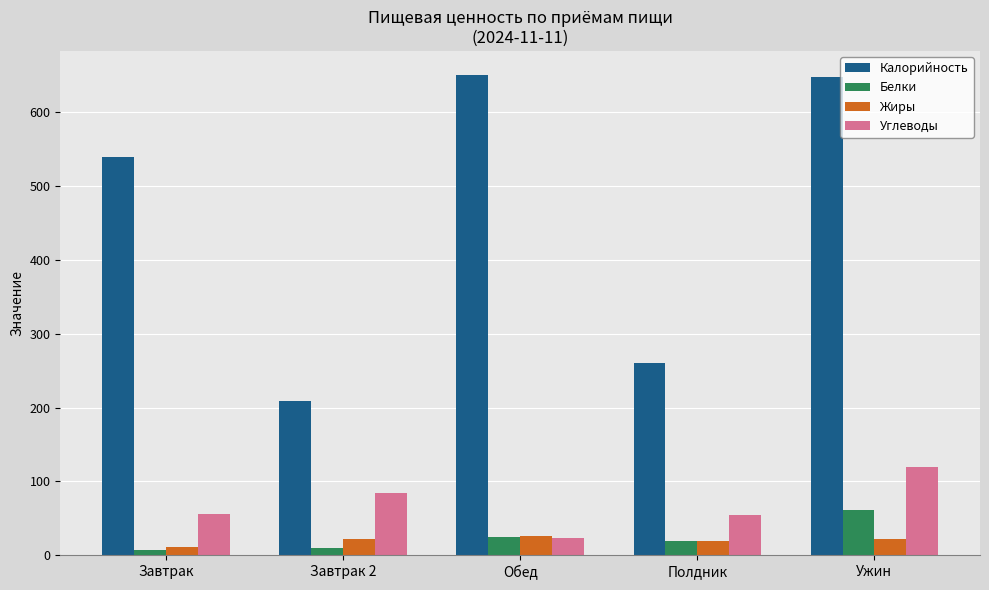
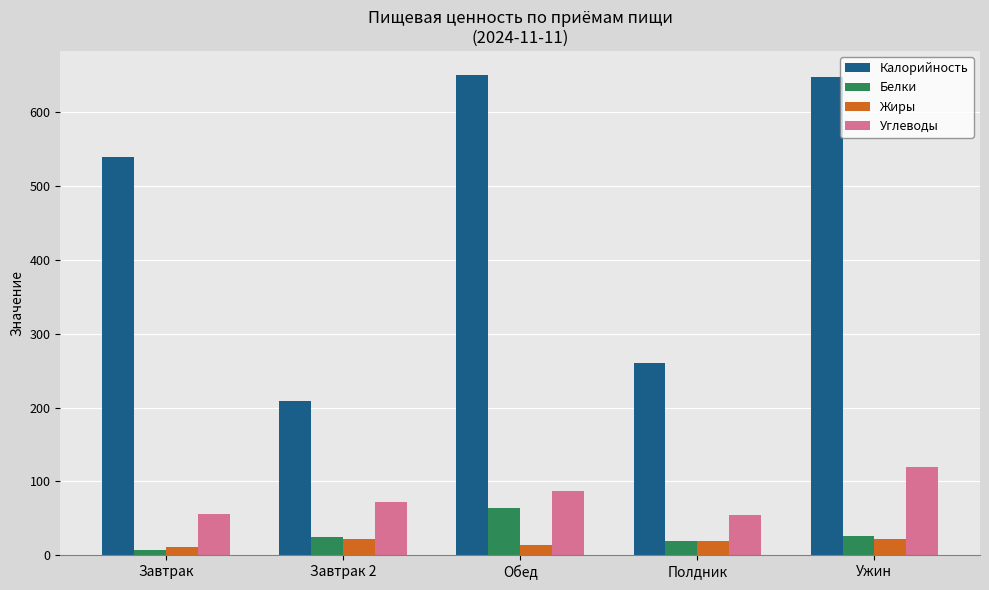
Белки, Завтрак 2: 10 -> 20
Углеводы, Завтрак 2: 80 -> 70
Белки, Обед: 20 -> 60
Жиры, Обед: 30 -> 10
Углеводы, Обед: 20 -> 90
Белки, Ужин: 60 -> 30
